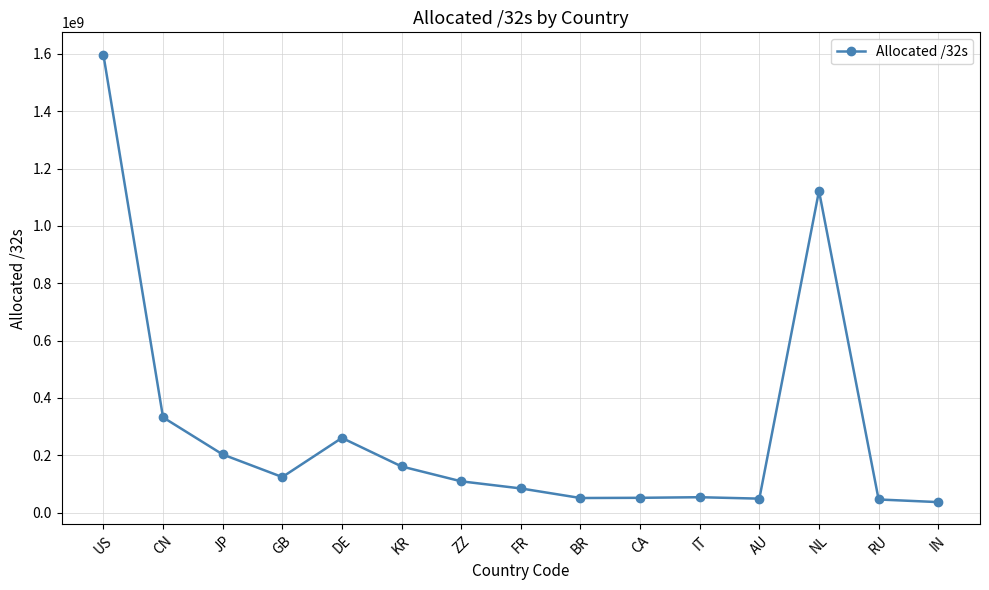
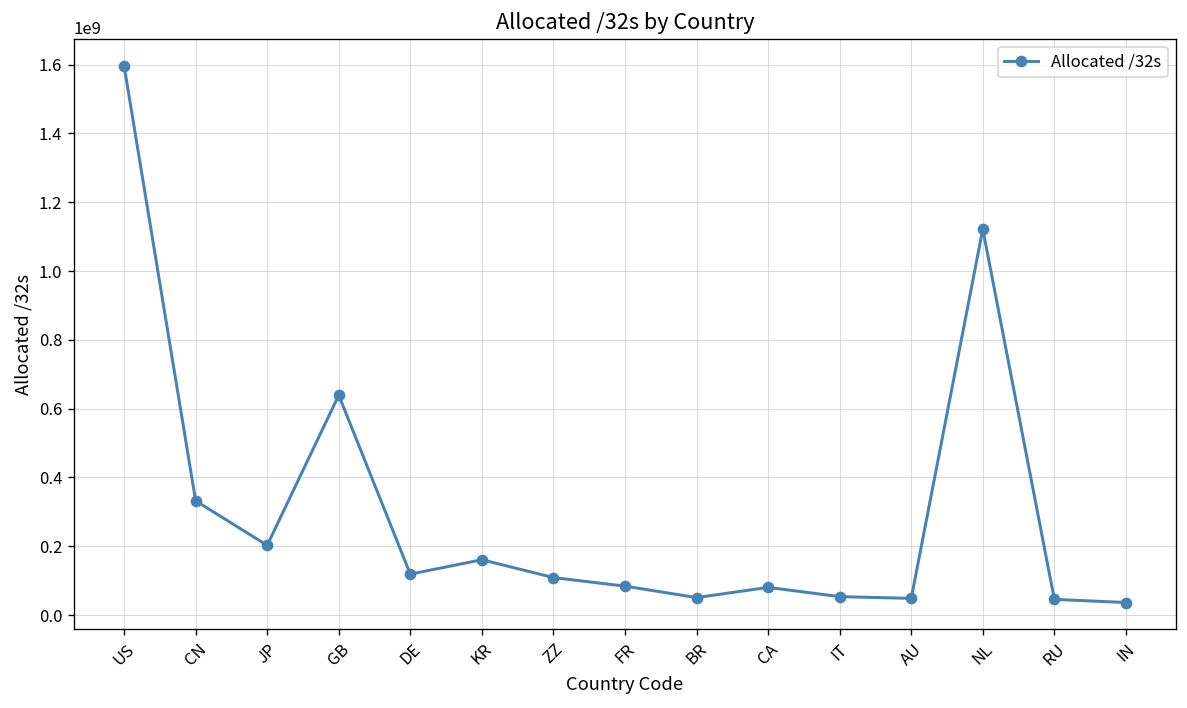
GB: 120000000 -> 640000000
DE: 260000000 -> 120000000
CA: 50000000 -> 80000000
